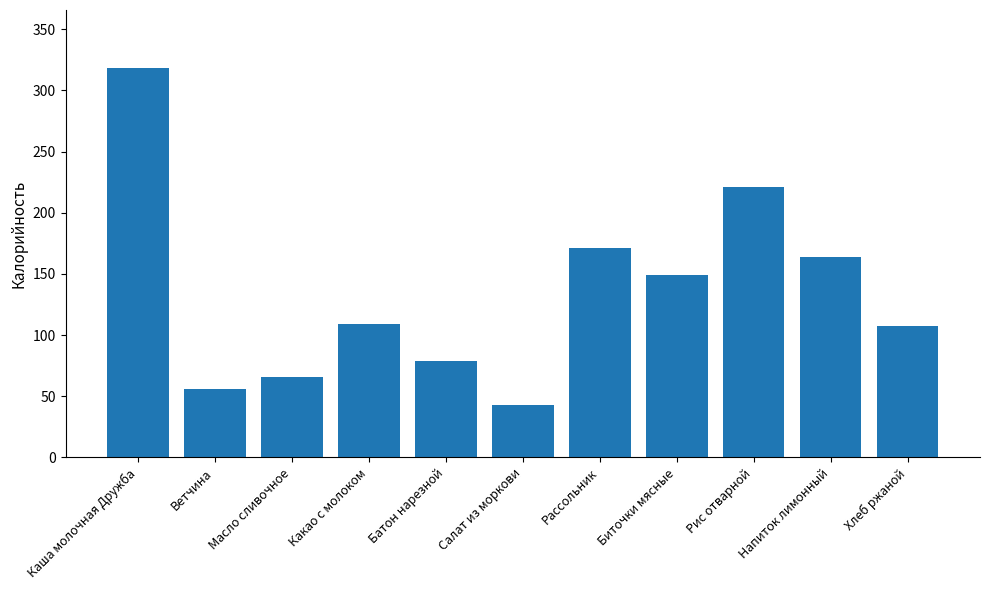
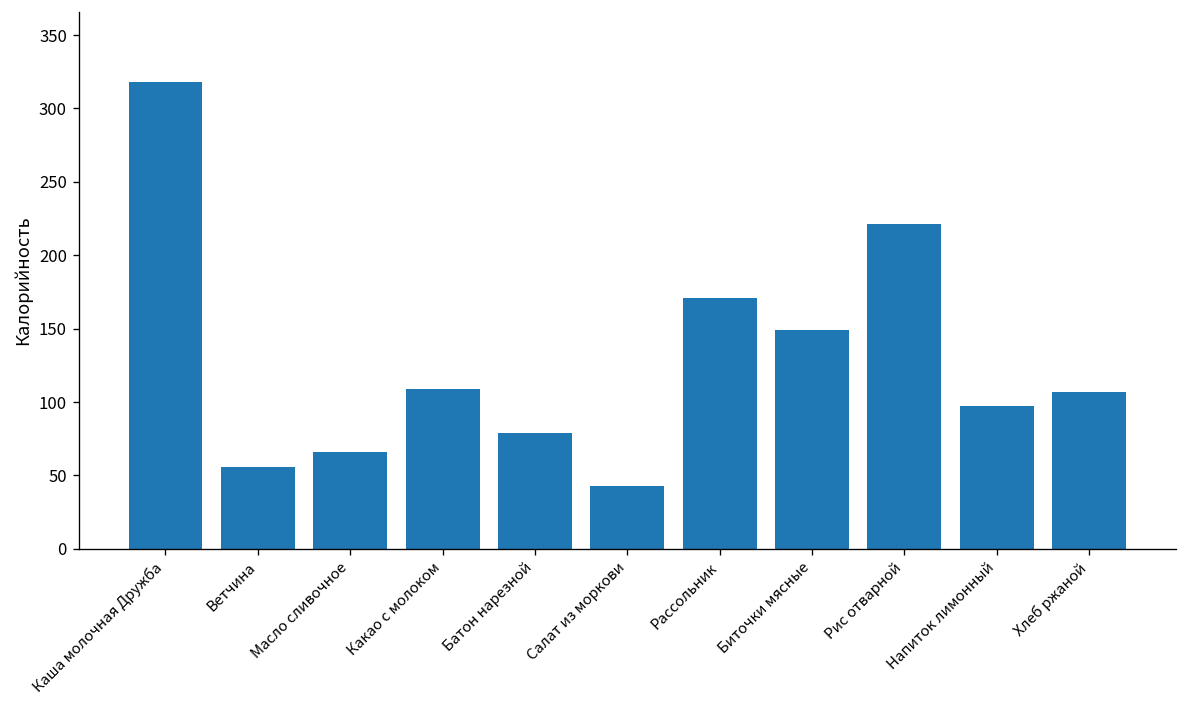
Напиток лимонный: 164 -> 97
